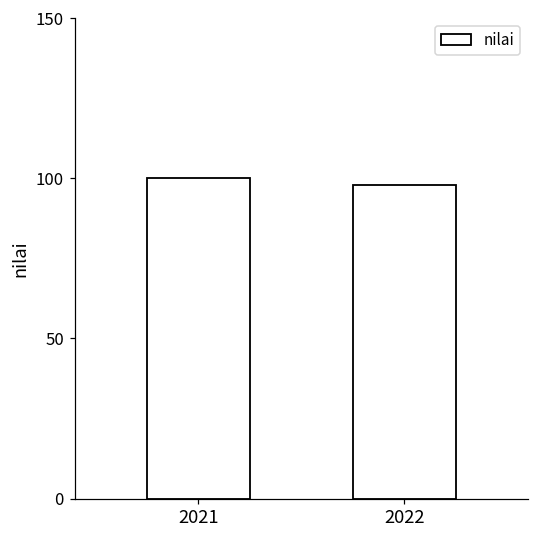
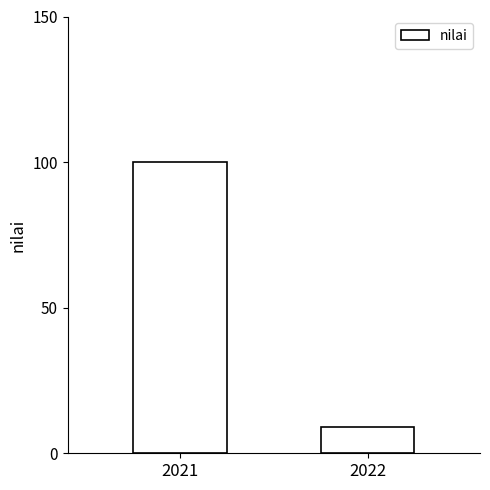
2022: 98 -> 9
